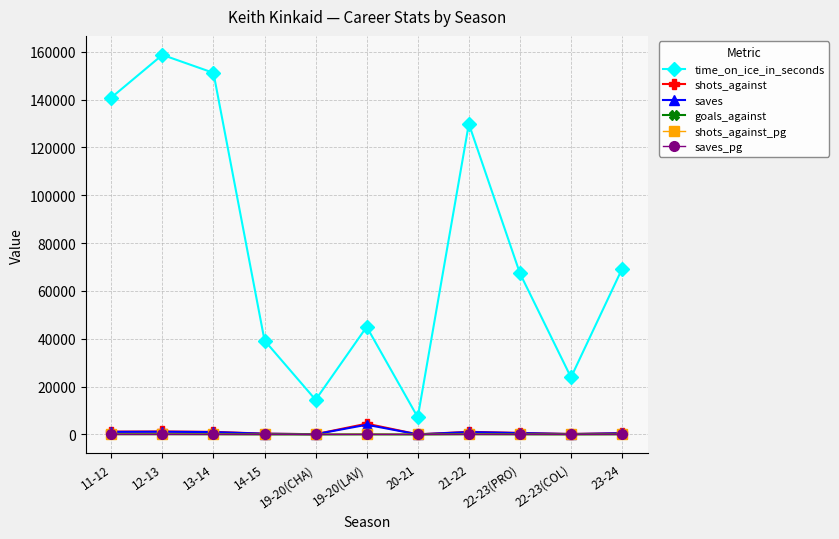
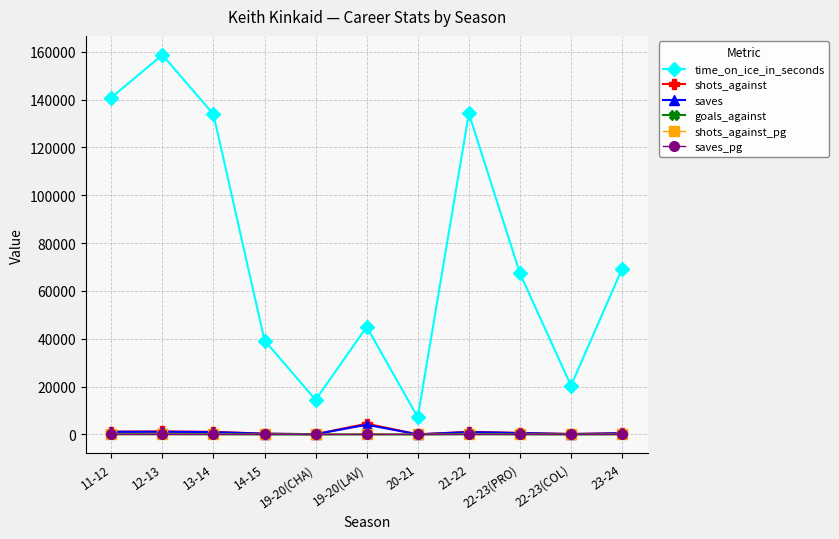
time_on_ice_in_seconds, 13-14: 151000 -> 134000
time_on_ice_in_seconds, 21-22: 130000 -> 134000
time_on_ice_in_seconds, 22-23(COL): 24000 -> 20000
